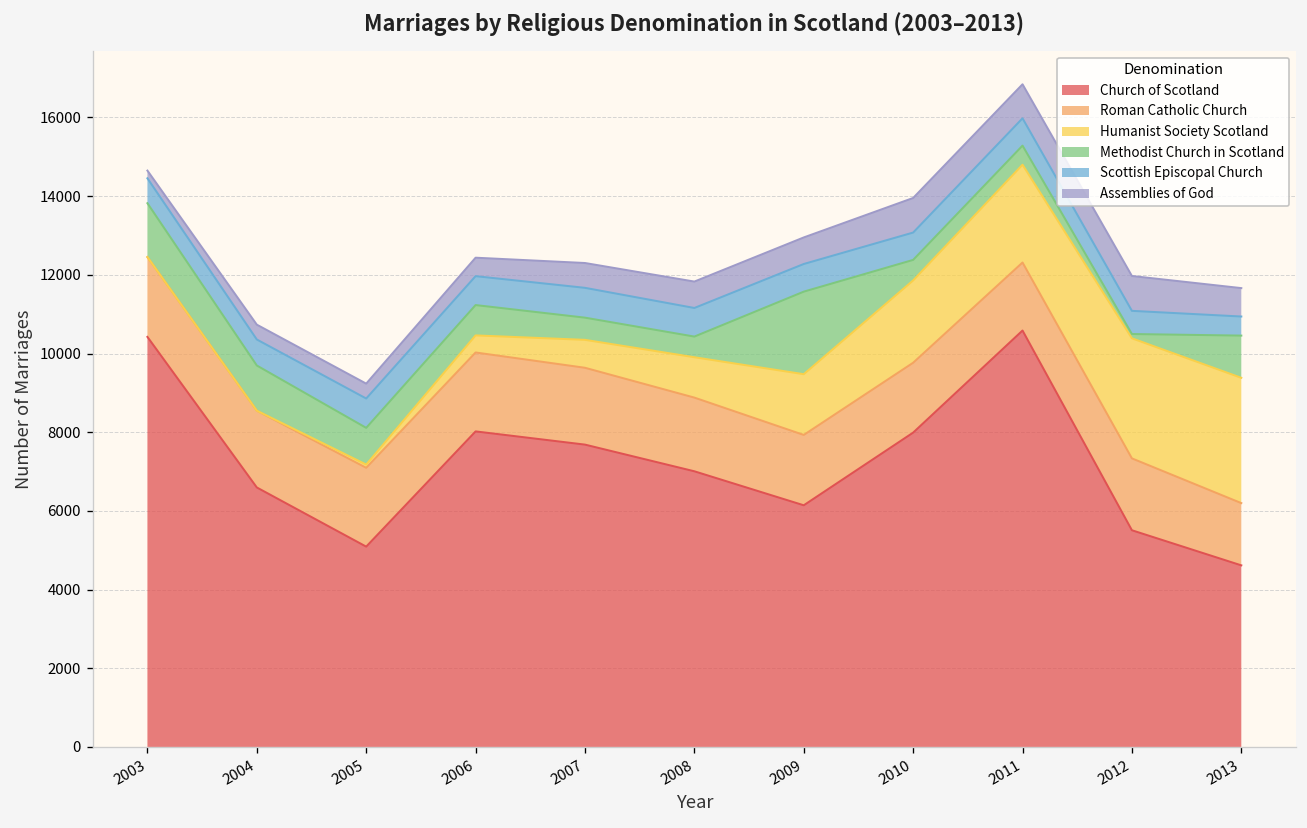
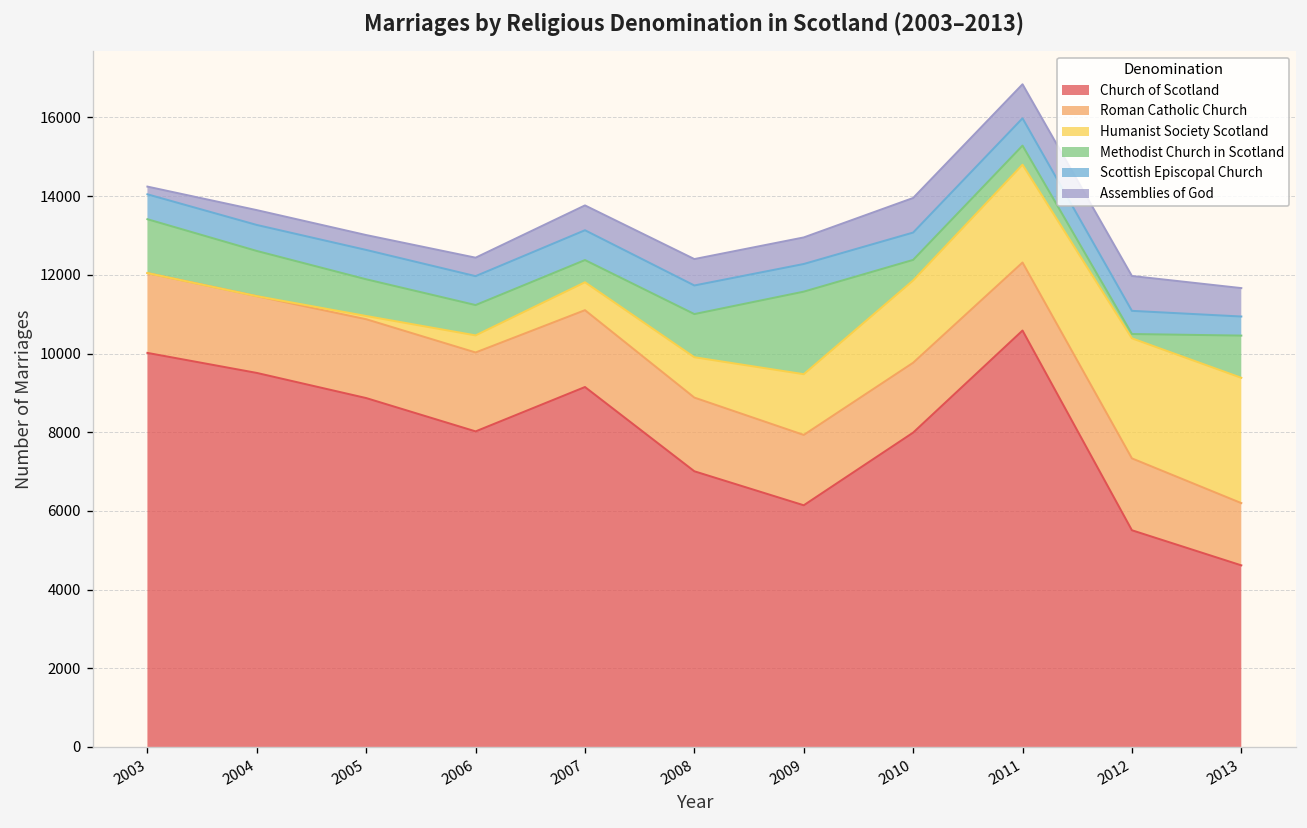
Church of Scotland, 2003: 10400 -> 10000
Church of Scotland, 2004: 6600 -> 9500
Church of Scotland, 2005: 5100 -> 8900
Church of Scotland, 2007: 7700 -> 9100
Methodist Church in Scotland, 2008: 500 -> 1100
